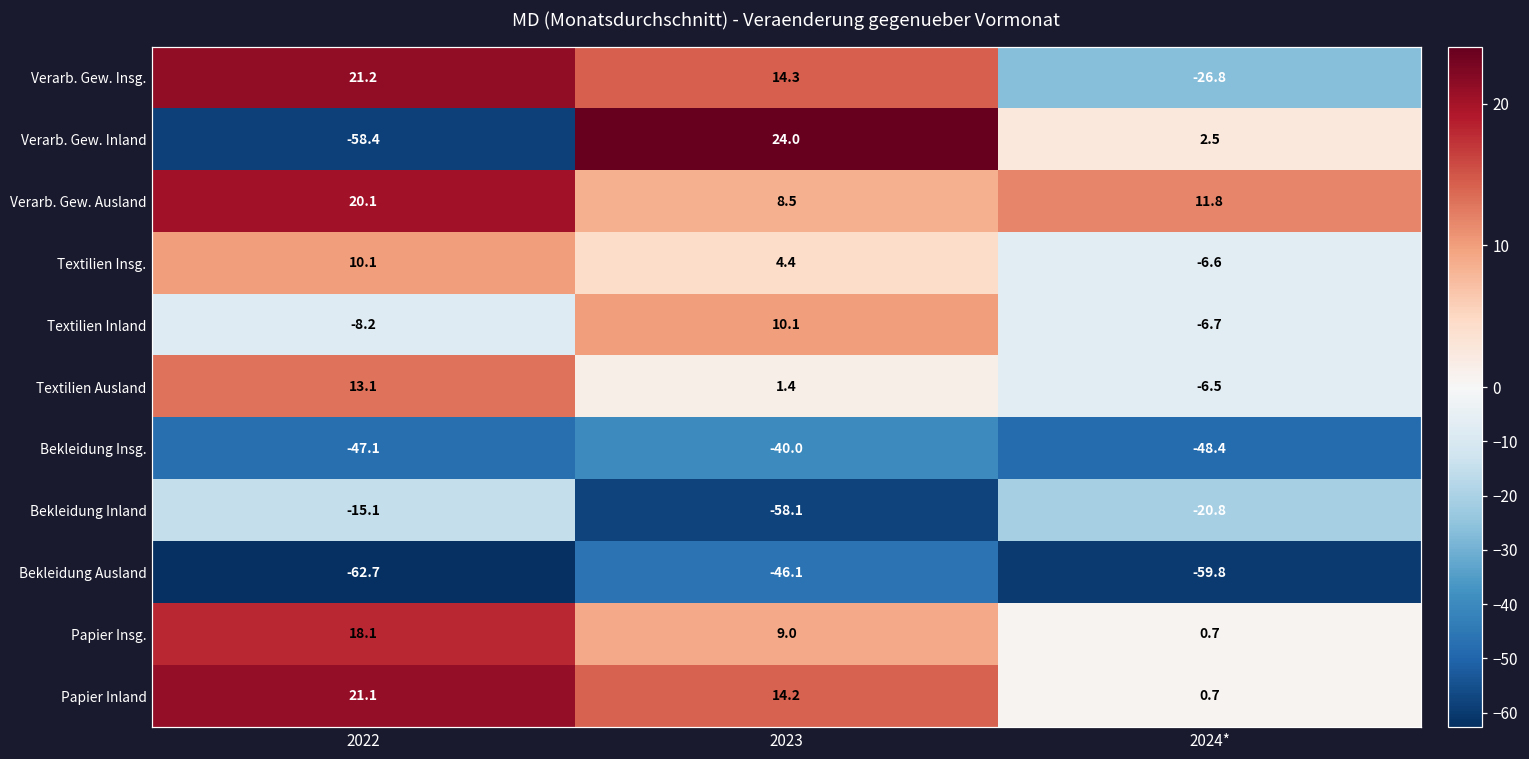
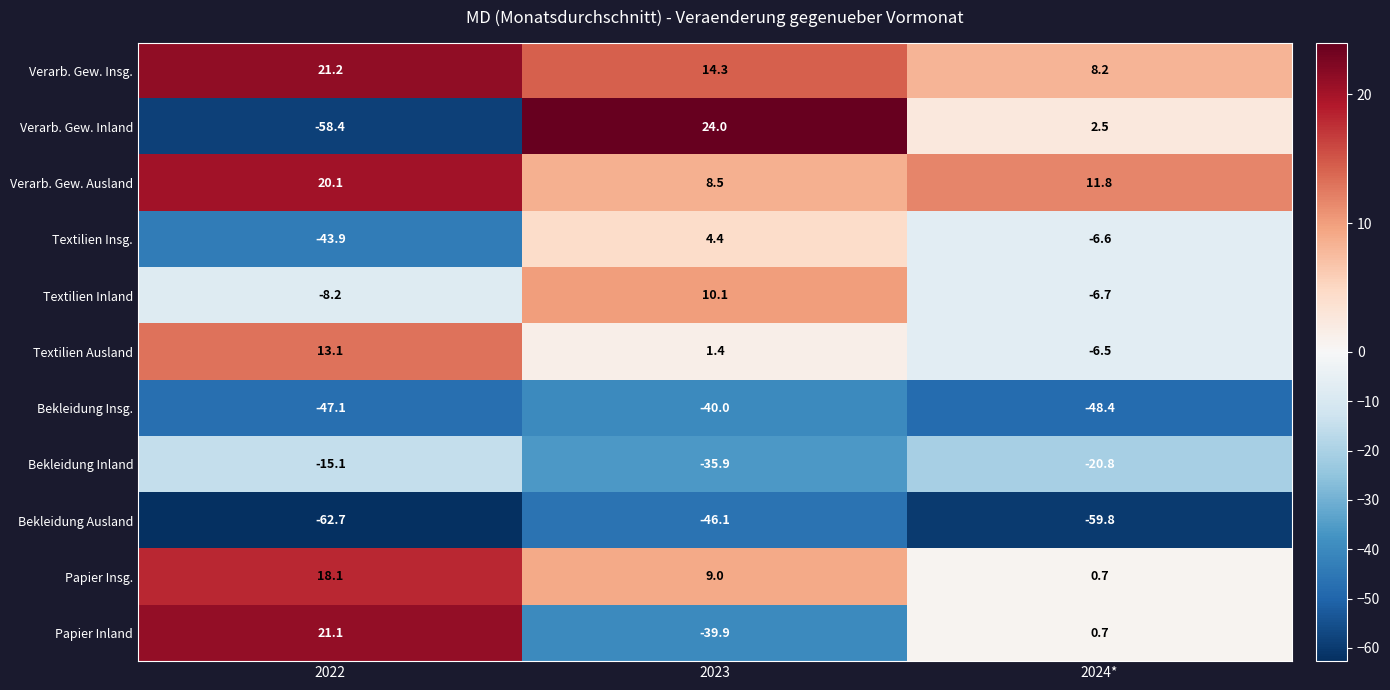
Verarb. Gew. Insg., 2024*: -26.8 -> 8.2
Textilien Insg., 2022: 10.1 -> -43.9
Bekleidung Inland, 2023: -58.1 -> -35.9
Papier Inland, 2023: 14.2 -> -39.9
